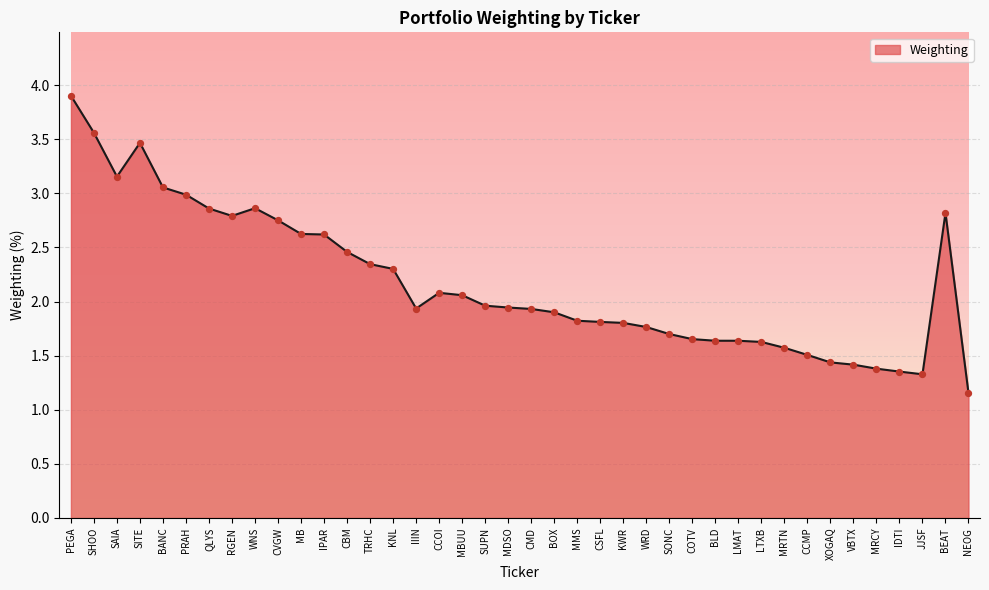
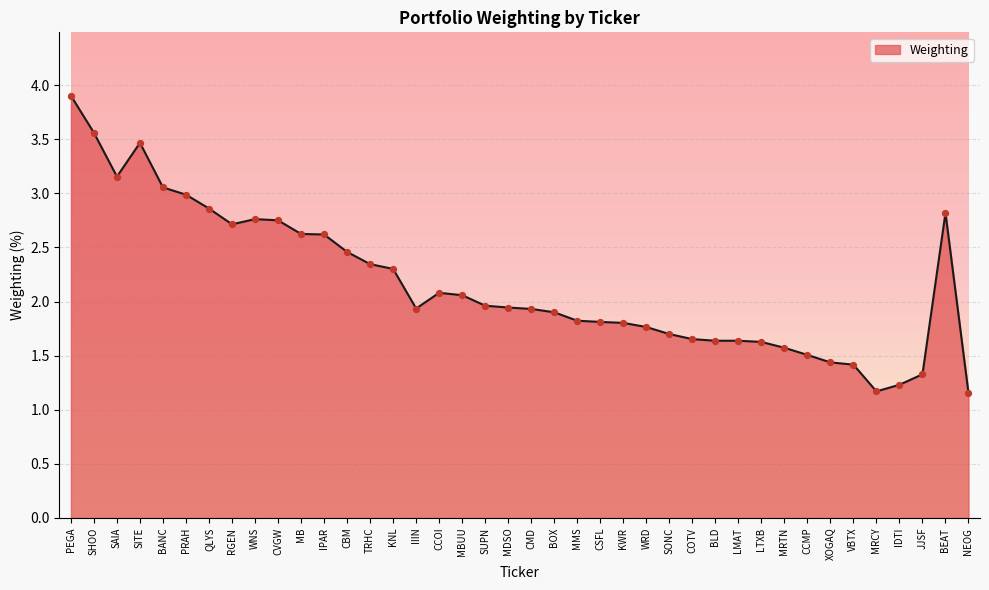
RGEN: 2.79 -> 2.71
WNS: 2.86 -> 2.76
MRCY: 1.38 -> 1.17
IDTI: 1.35 -> 1.23
